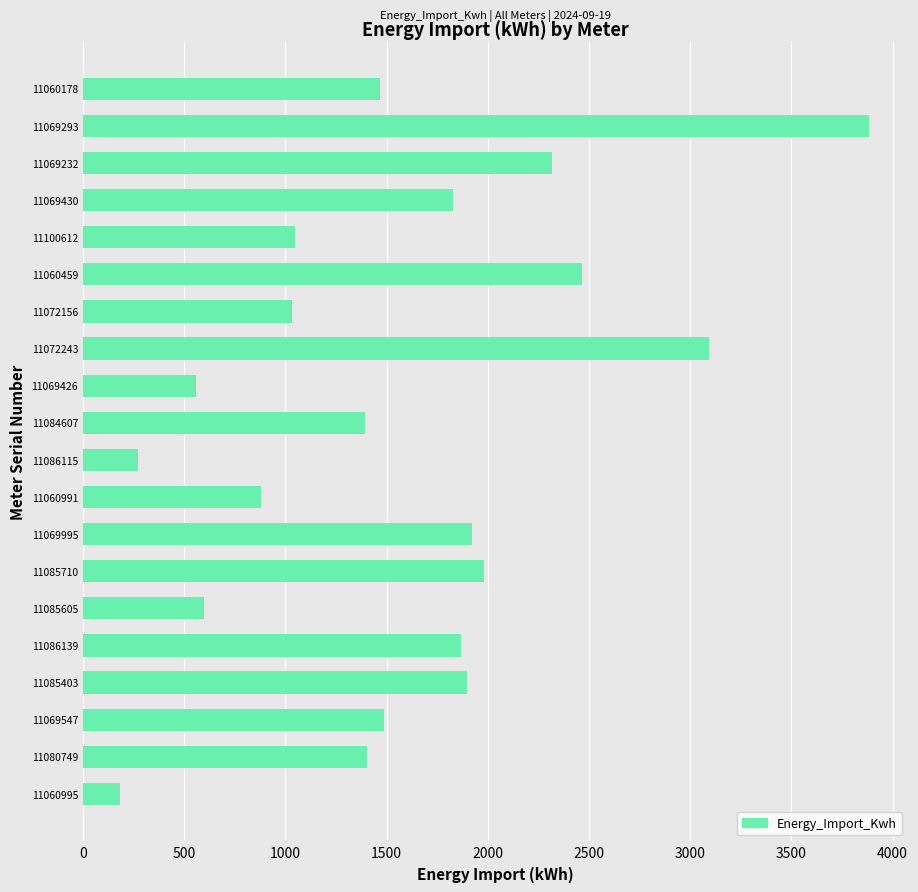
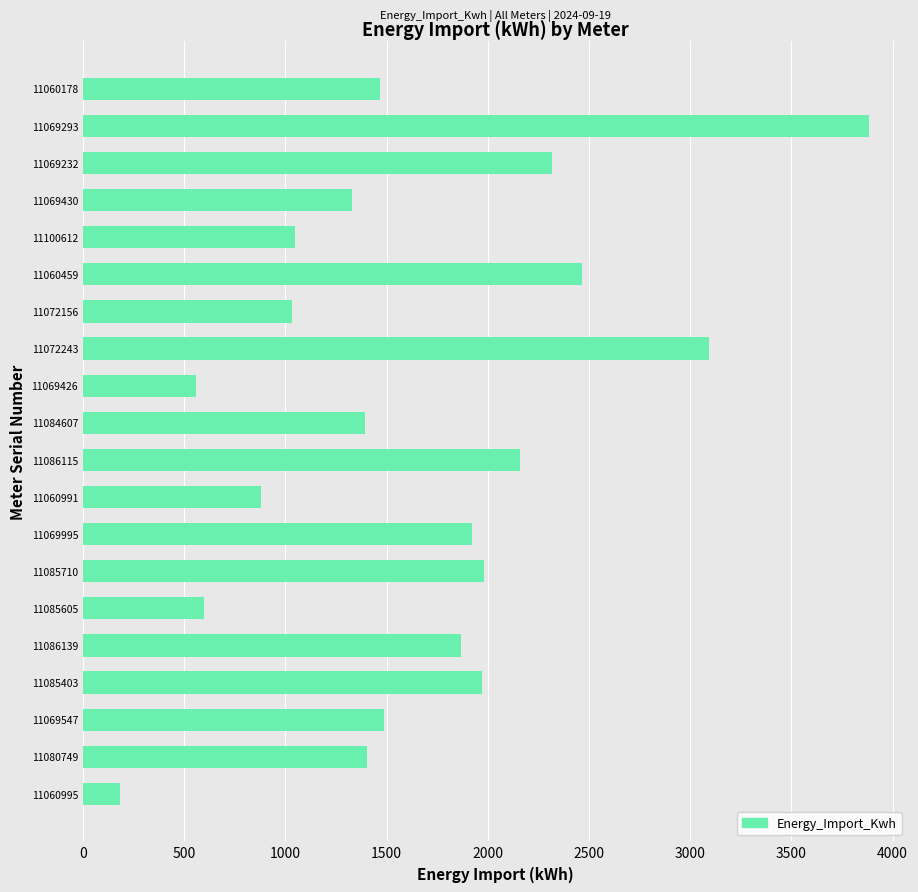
11069430: 1830 -> 1330
11086115: 270 -> 2160
11085403: 1900 -> 1970
